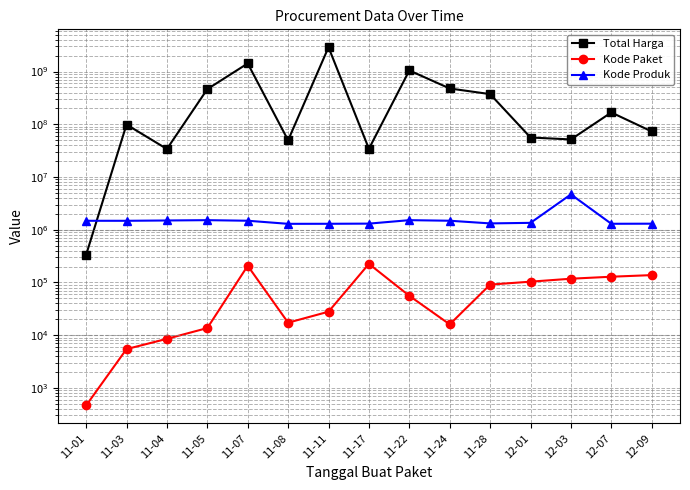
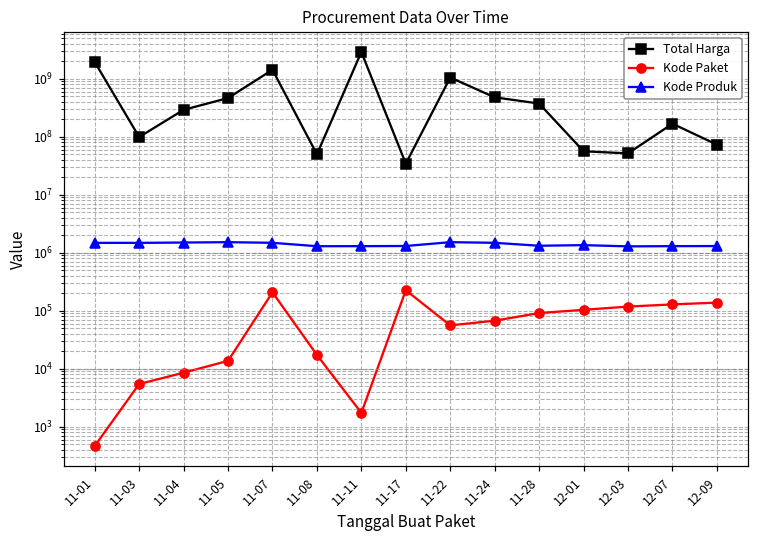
Total Harga, 11-01: 300000 -> 1900000000
Total Harga, 11-04: 30000000 -> 300000000
Kode Paket, 11-11: 30000 -> 1700
Kode Paket, 11-24: 16000 -> 70000
Kode Produk, 12-03: 5000000 -> 1300000
